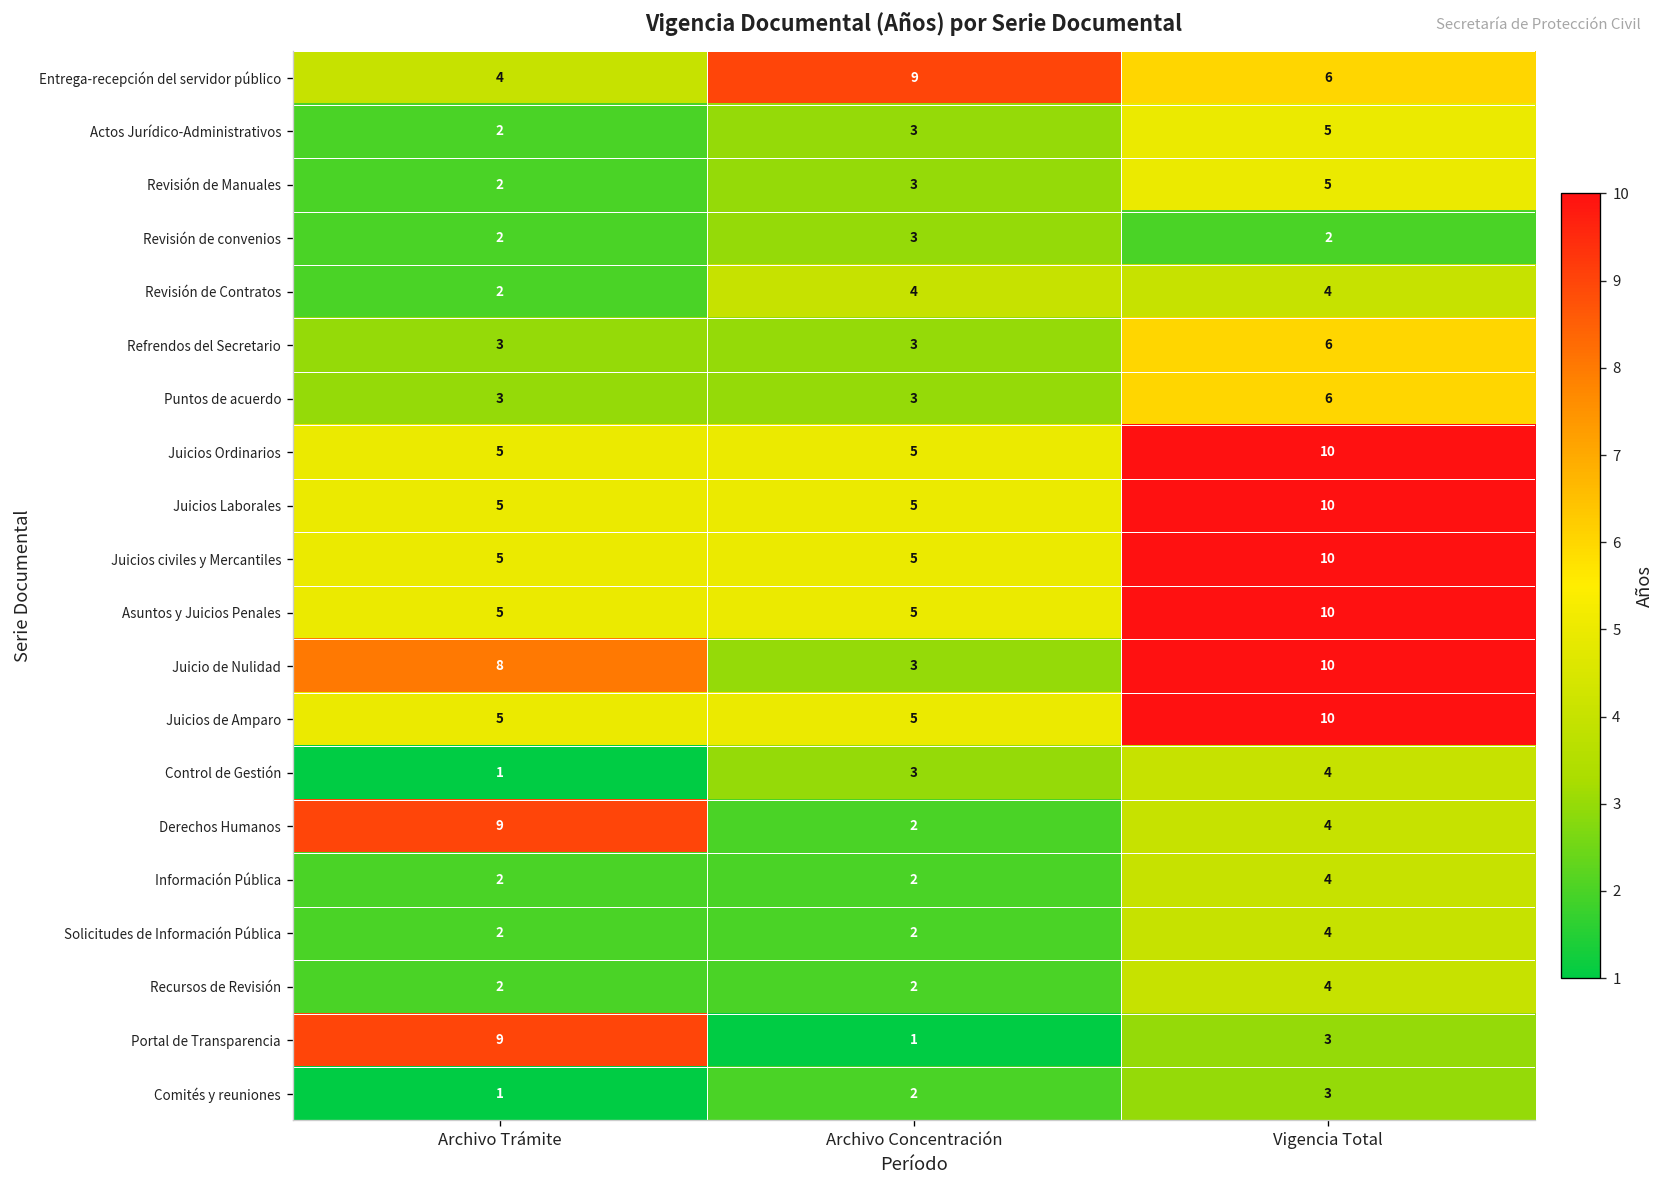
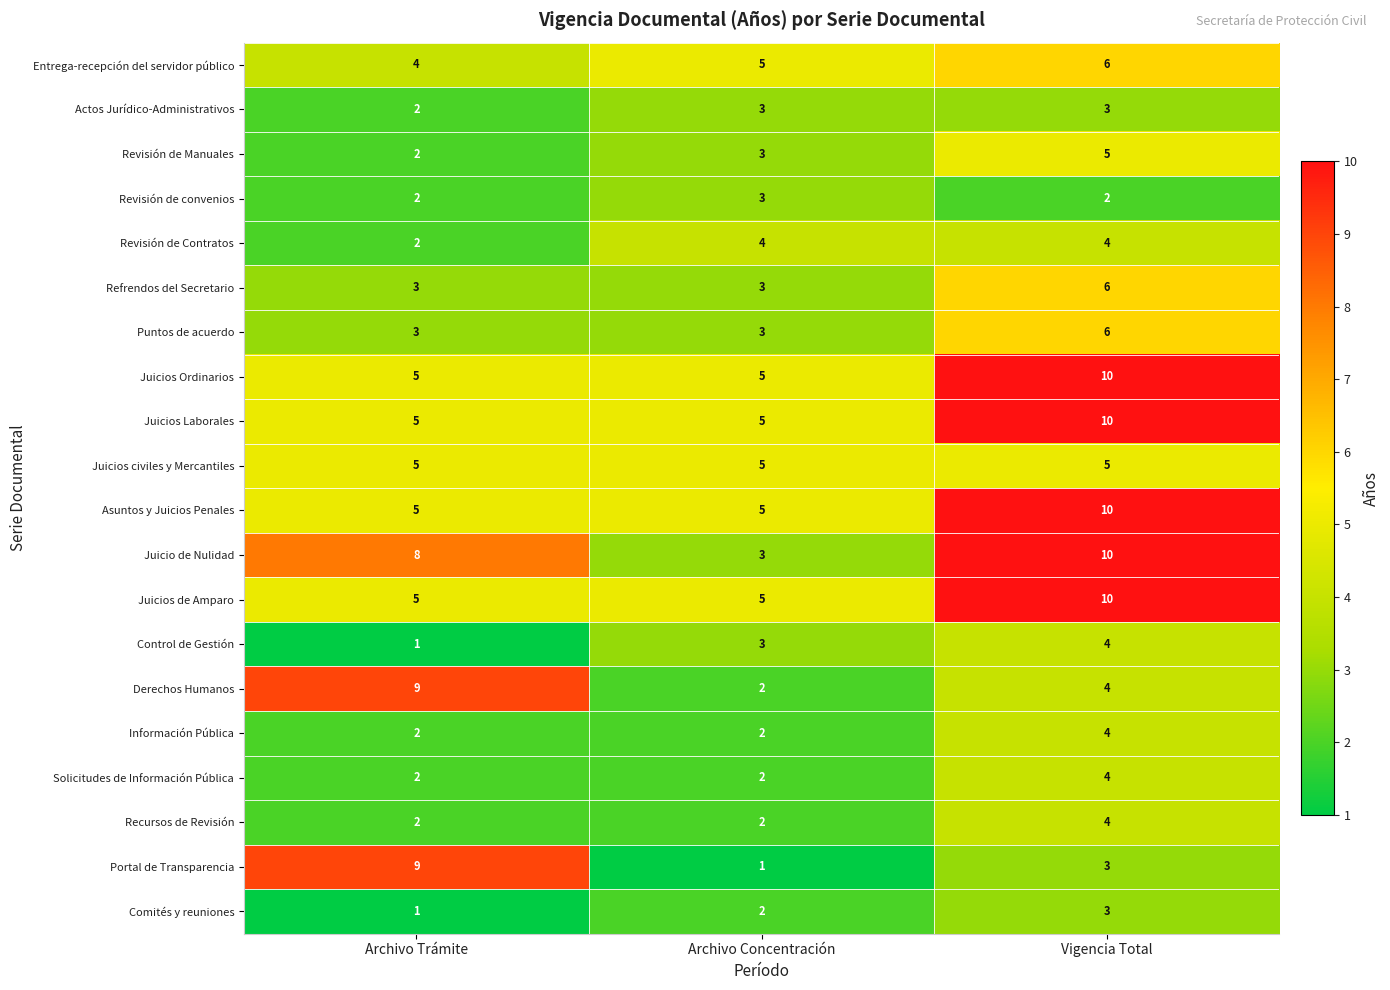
Entrega-recepción del servidor público, Archivo Concentración: 9 -> 5
Actos Jurídico-Administrativos, Vigencia Total: 5 -> 3
Juicios civiles y Mercantiles, Vigencia Total: 10 -> 5
